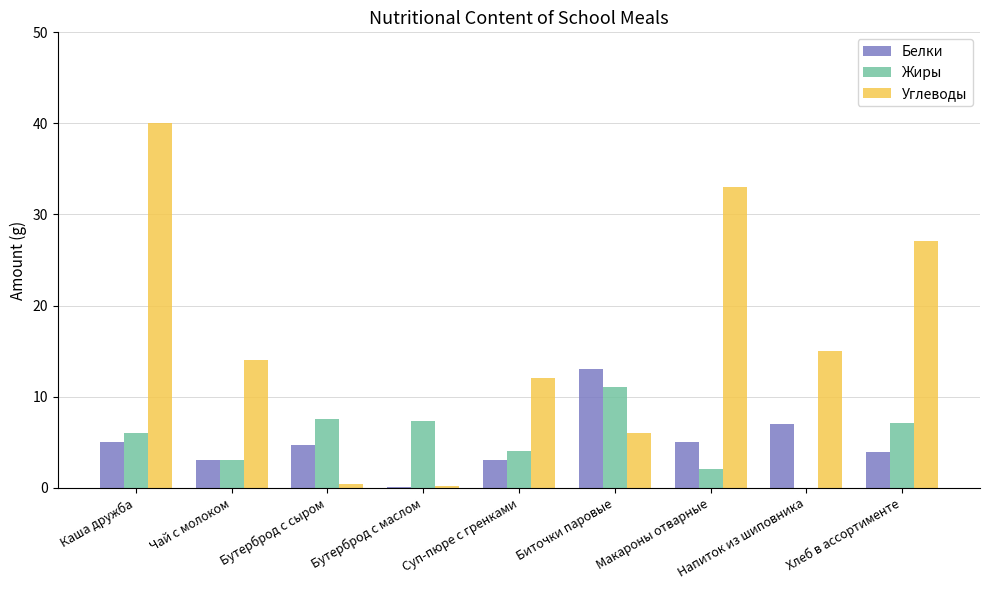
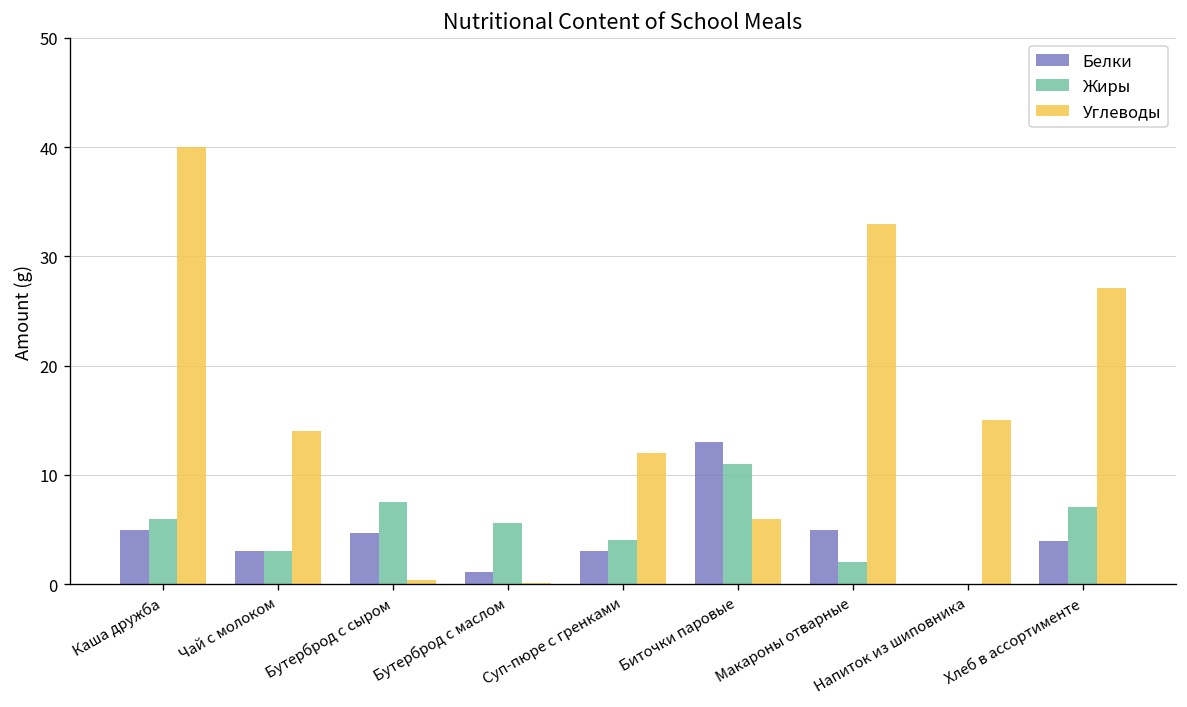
Белки, Бутерброд с маслом: 0 -> 1
Жиры, Бутерброд с маслом: 7 -> 6
Белки, Напиток из шиповника: 7 -> 0
